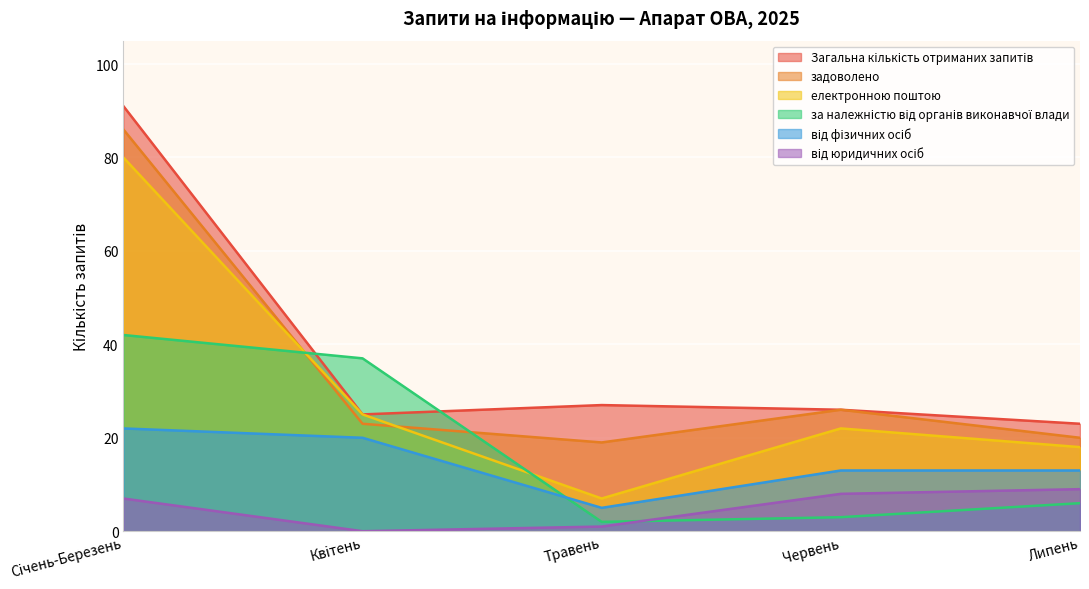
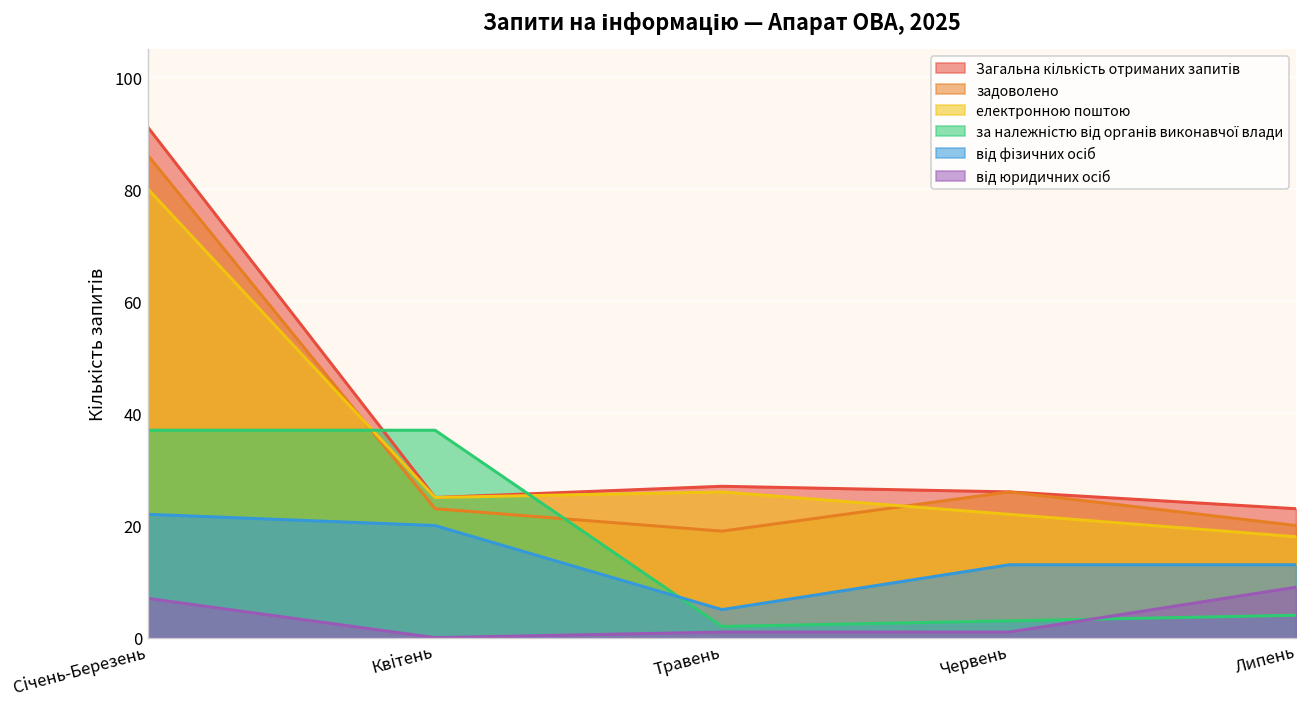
за належністю від органів виконавчої влади, Січень-Березень: 42 -> 37
електронною поштою, Травень: 7 -> 26
від юридичних осіб, Червень: 8 -> 1
за належністю від органів виконавчої влади, Липень: 6 -> 4
